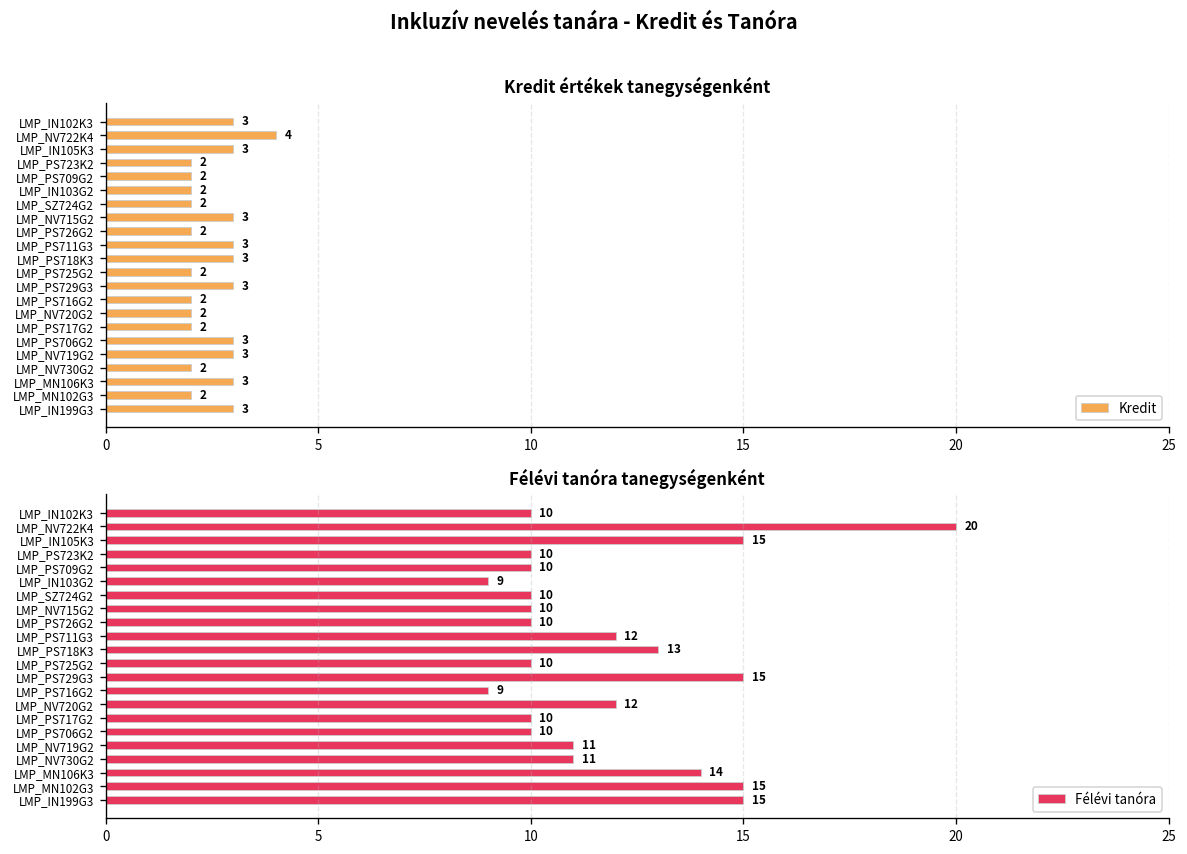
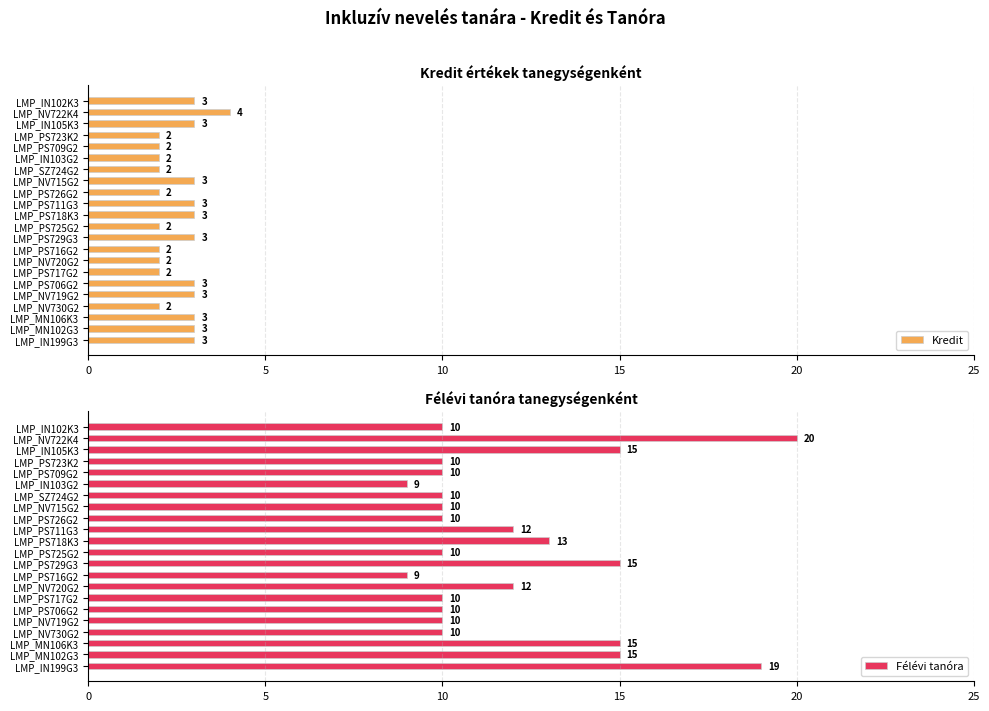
Kredit értékek tanegységenként, LMP_MN102G3: 2 -> 3
Félévi tanóra tanegységenként, LMP_NV719G2: 11 -> 10
Félévi tanóra tanegységenként, LMP_NV730G2: 11 -> 10
Félévi tanóra tanegységenként, LMP_MN106K3: 14 -> 15
Félévi tanóra tanegységenként, LMP_IN199G3: 15 -> 19
